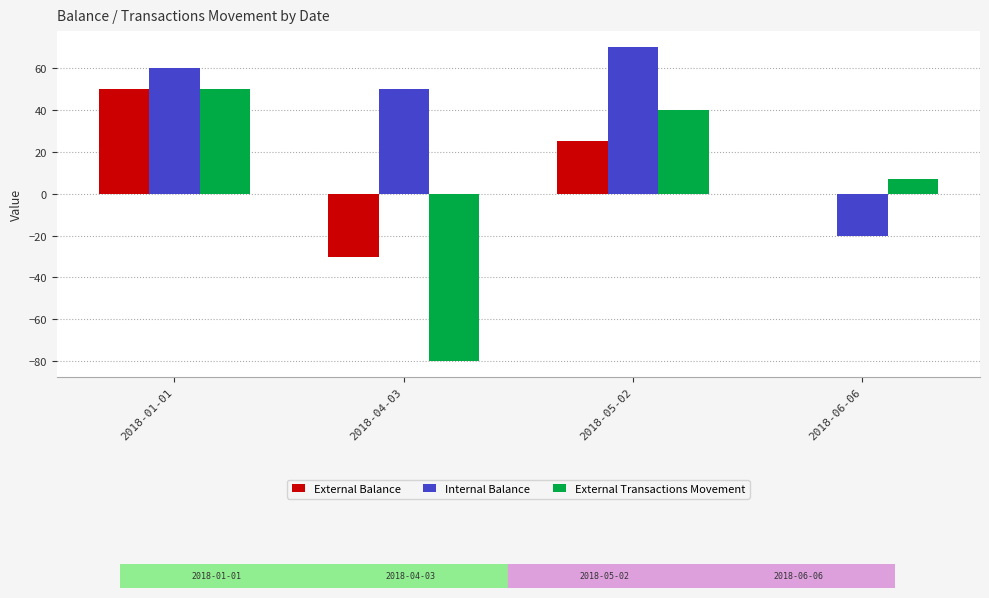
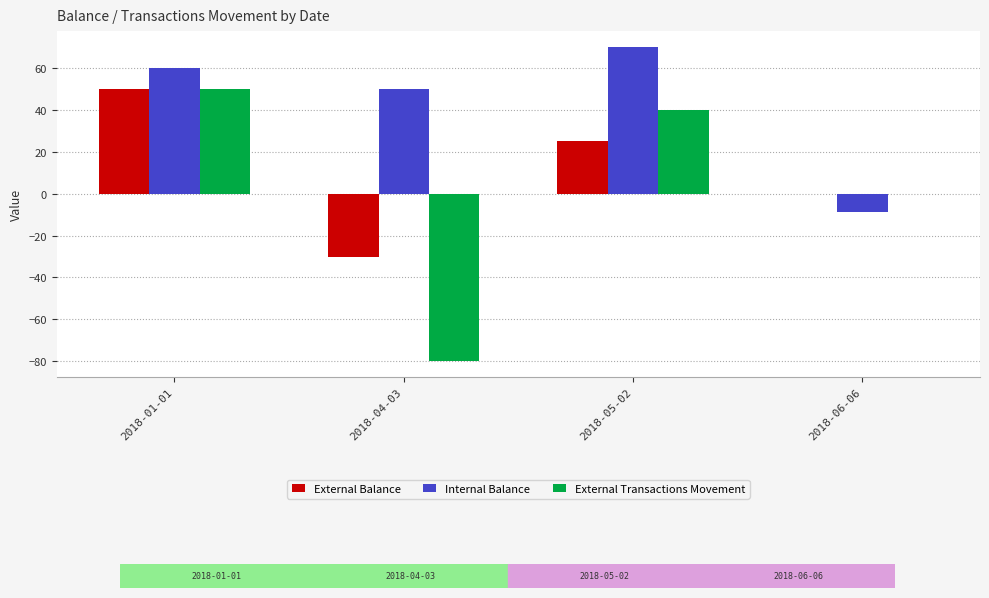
Internal Balance, 2018-06-06: -20 -> -9
External Transactions Movement, 2018-06-06: 7 -> 0
